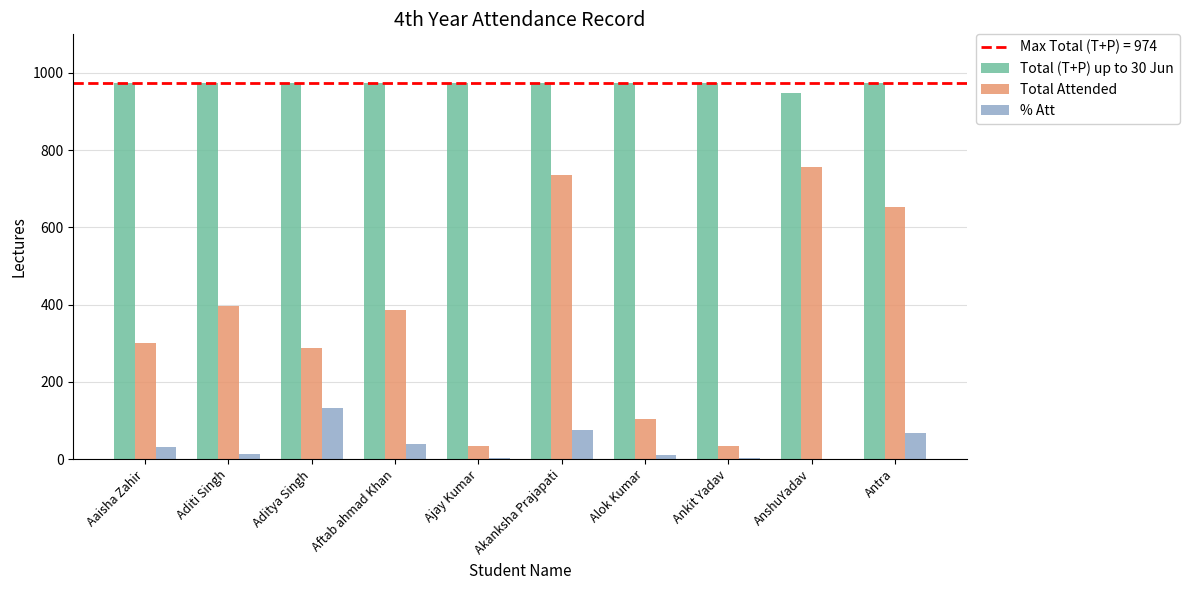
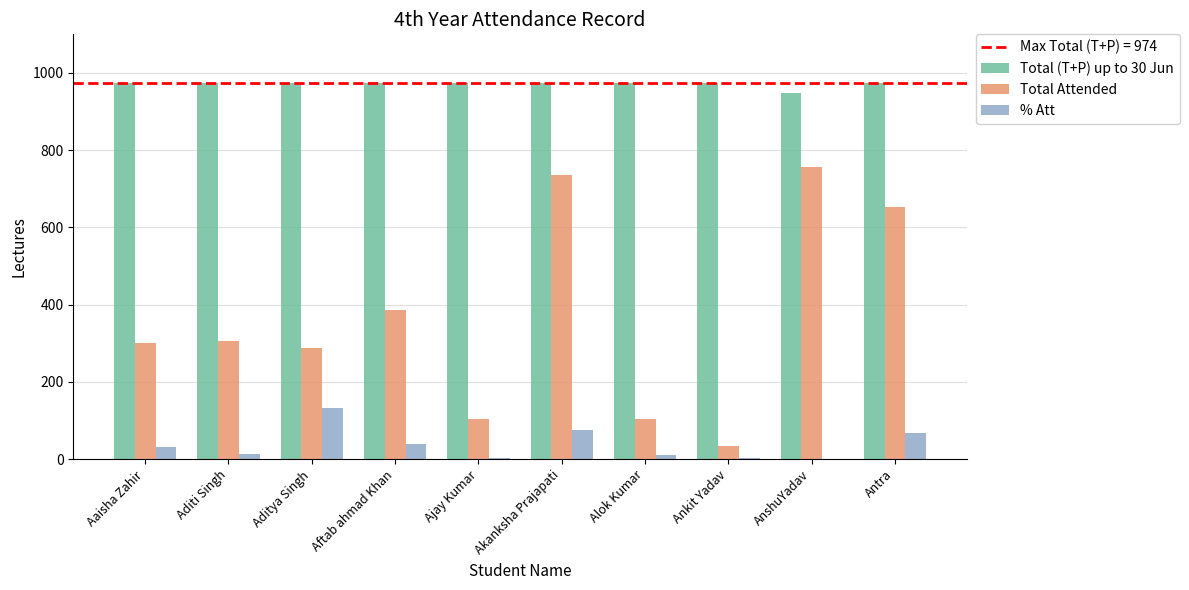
Total Attended, Aditi Singh: 400 -> 310
Total Attended, Ajay Kumar: 30 -> 100
